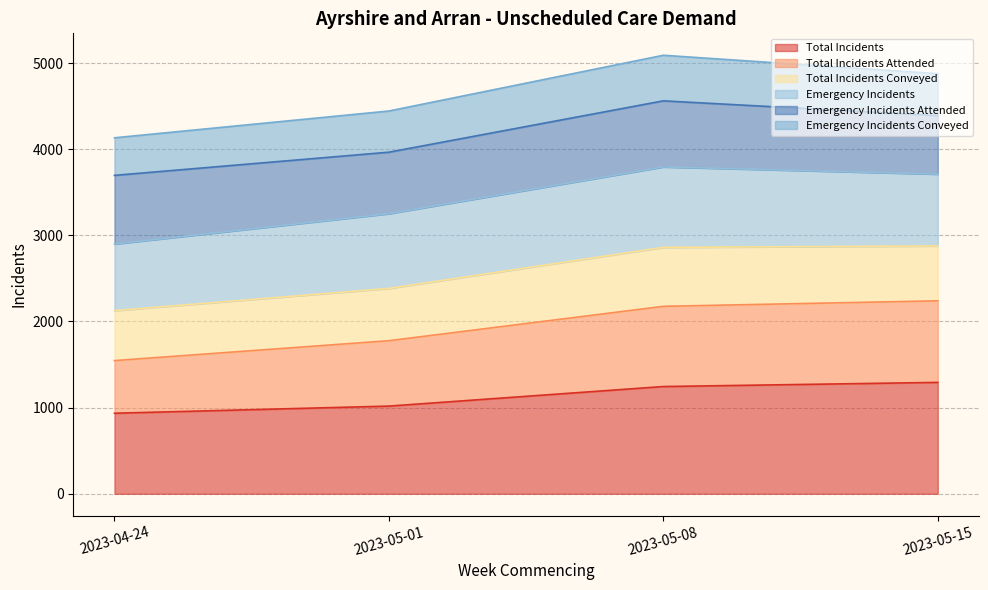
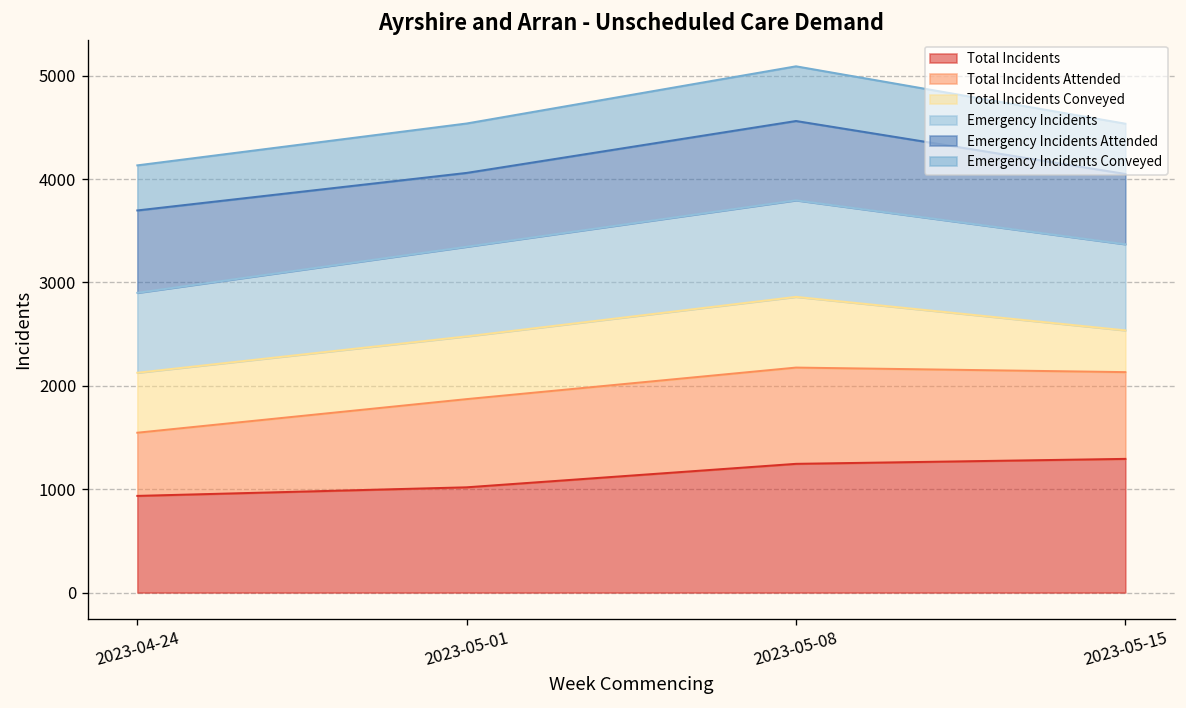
Total Incidents Attended, 2023-05-01: 800 -> 900
Total Incidents Attended, 2023-05-15: 900 -> 800
Total Incidents Conveyed, 2023-05-15: 600 -> 400
